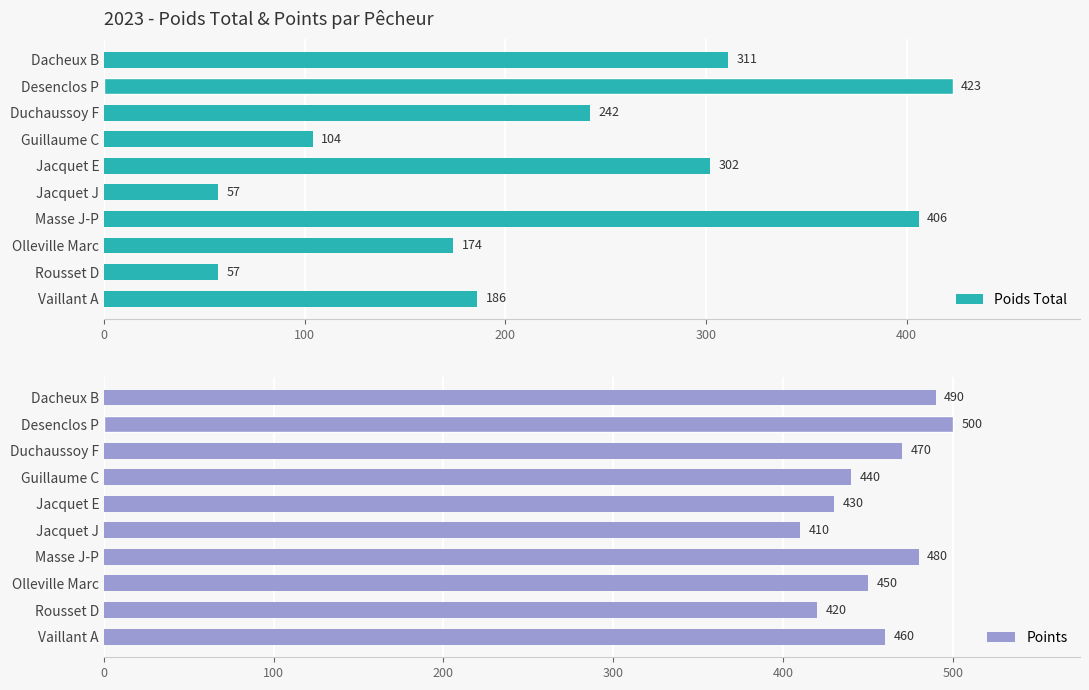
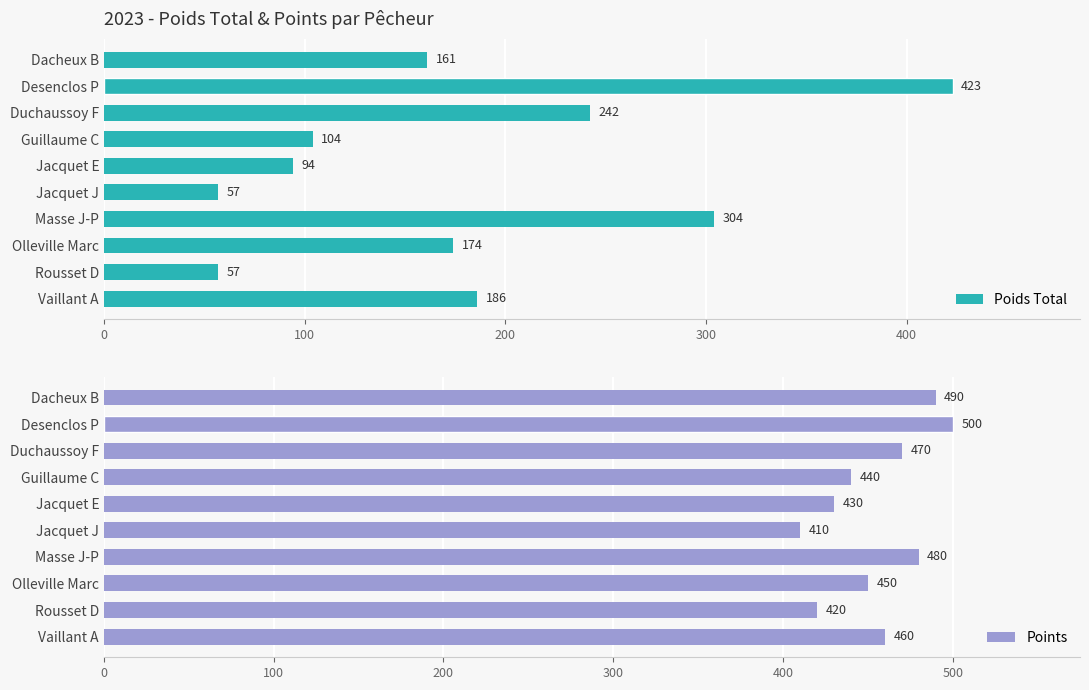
2023 - Poids Total & Points par Pêcheur, Dacheux B: 311 -> 161
2023 - Poids Total & Points par Pêcheur, Jacquet E: 302 -> 94
2023 - Poids Total & Points par Pêcheur, Masse J-P: 406 -> 304
